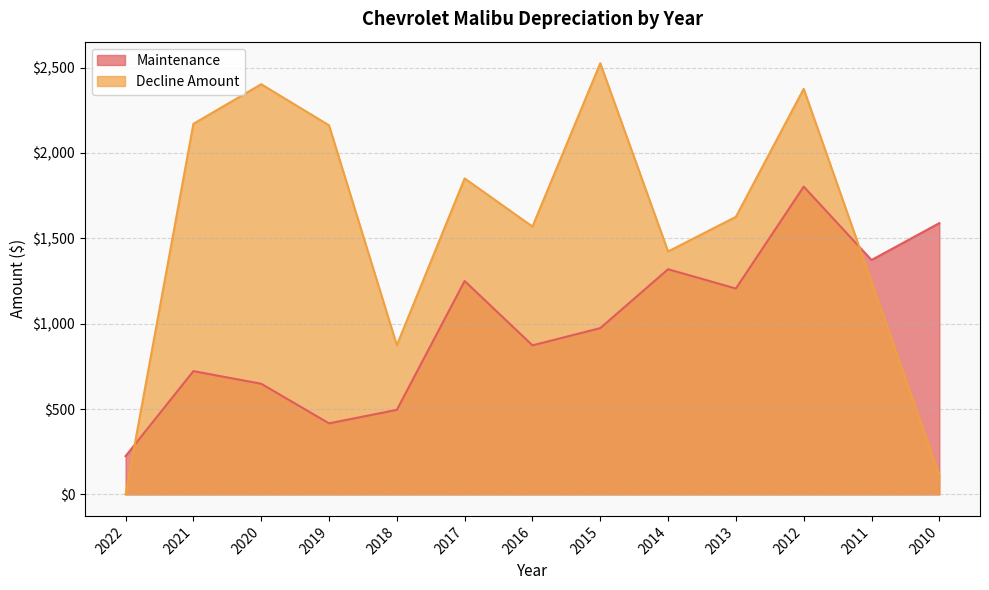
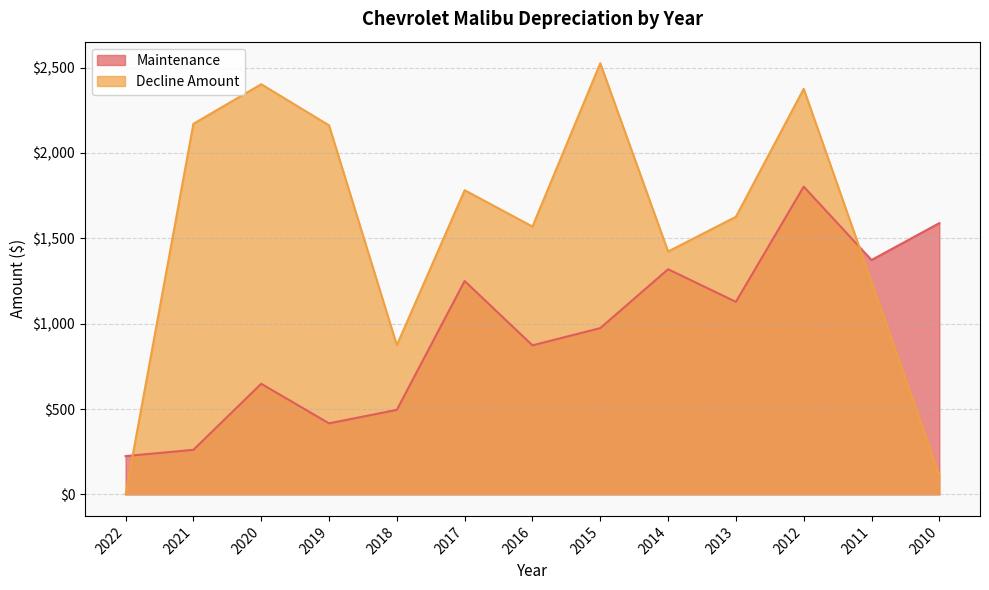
Maintenance, 2021: $720 -> $260
Decline Amount, 2017: $1,850 -> $1,780
Maintenance, 2013: $1,210 -> $1,130
